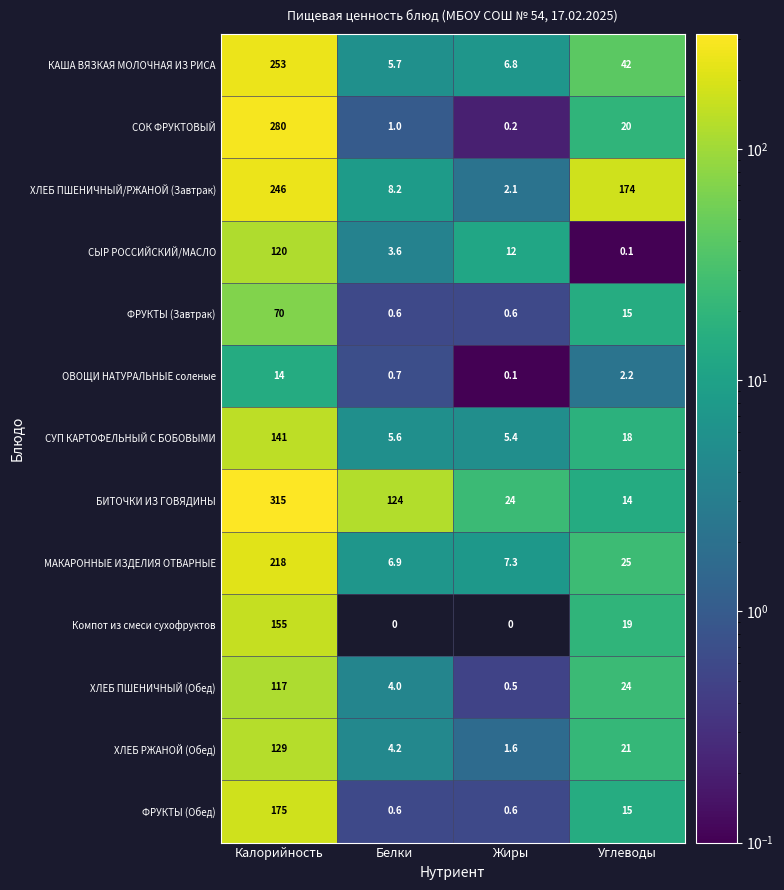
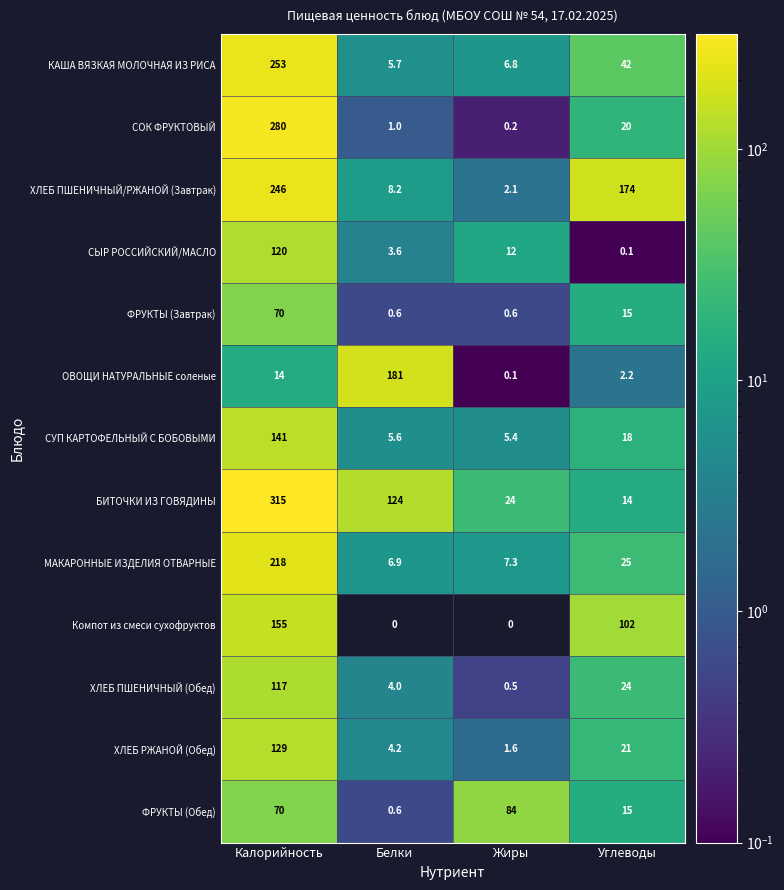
ОВОЩИ НАТУРАЛЬНЫЕ соленые, Белки: 0.7 -> 181
Компот из смеси сухофруктов, Углеводы: 19 -> 102
ФРУКТЫ (Обед), Калорийность: 175 -> 70
ФРУКТЫ (Обед), Жиры: 0.6 -> 84
